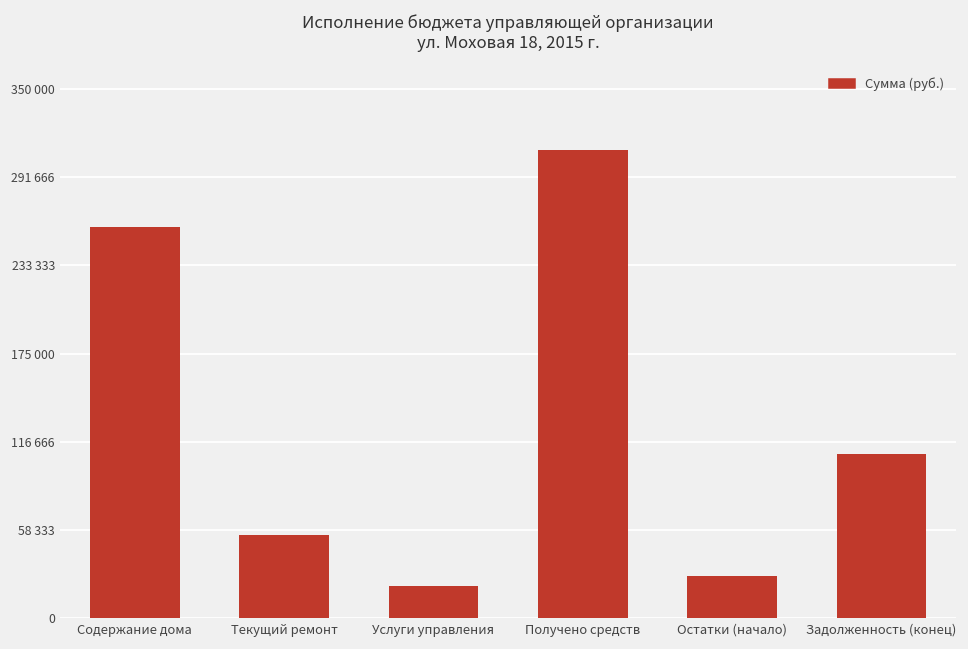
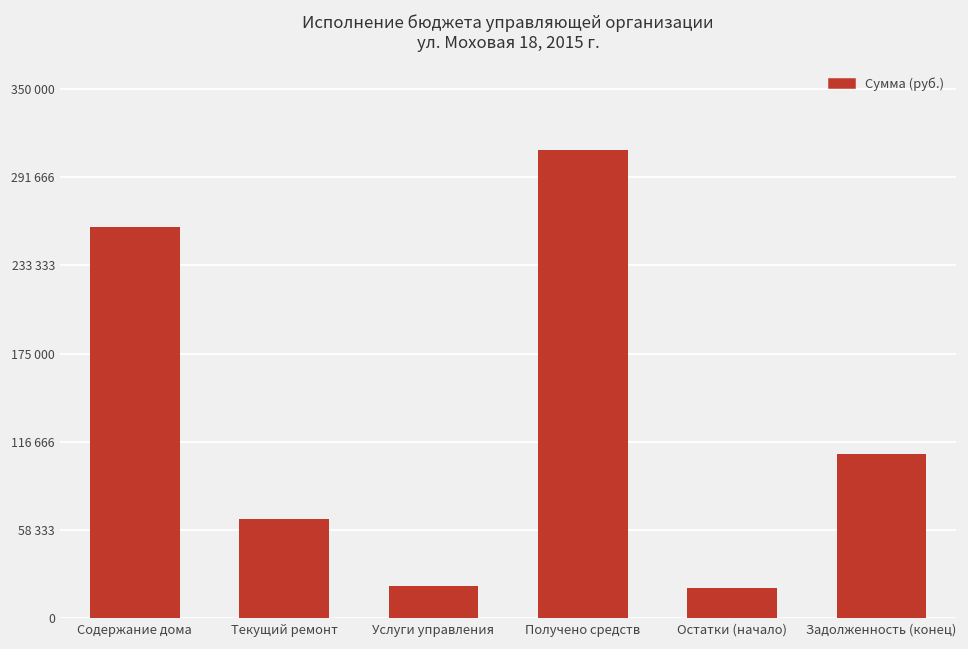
Текущий ремонт: 55000 -> 65000
Остатки (начало): 28000 -> 20000
